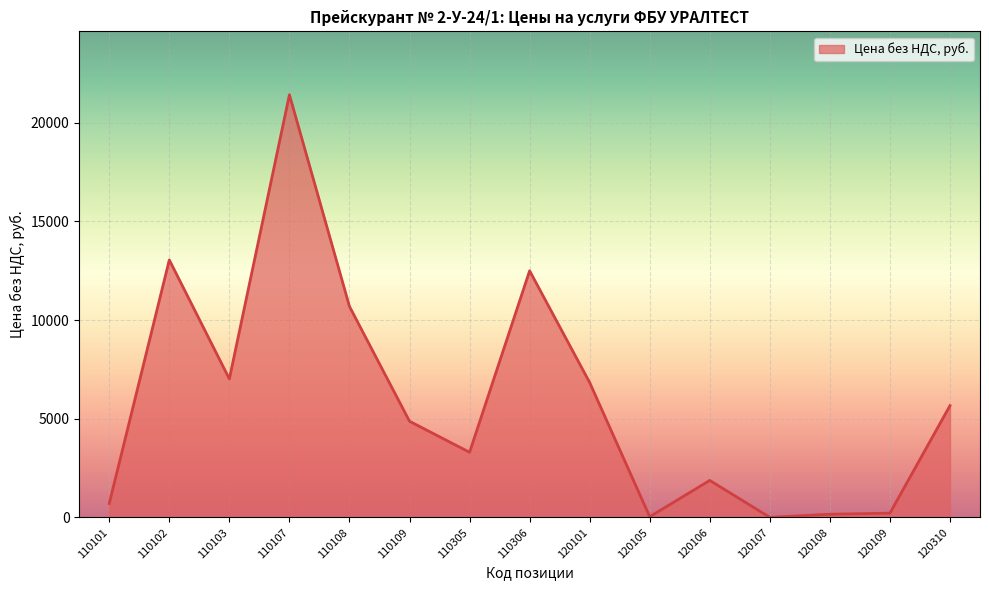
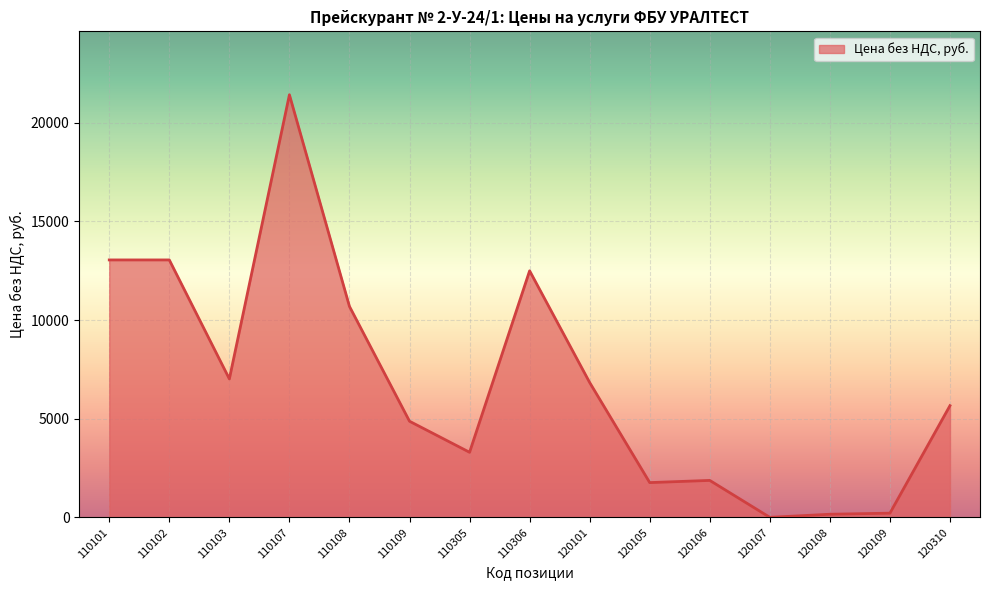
110101: 700 -> 13100
120105: 0 -> 1800
